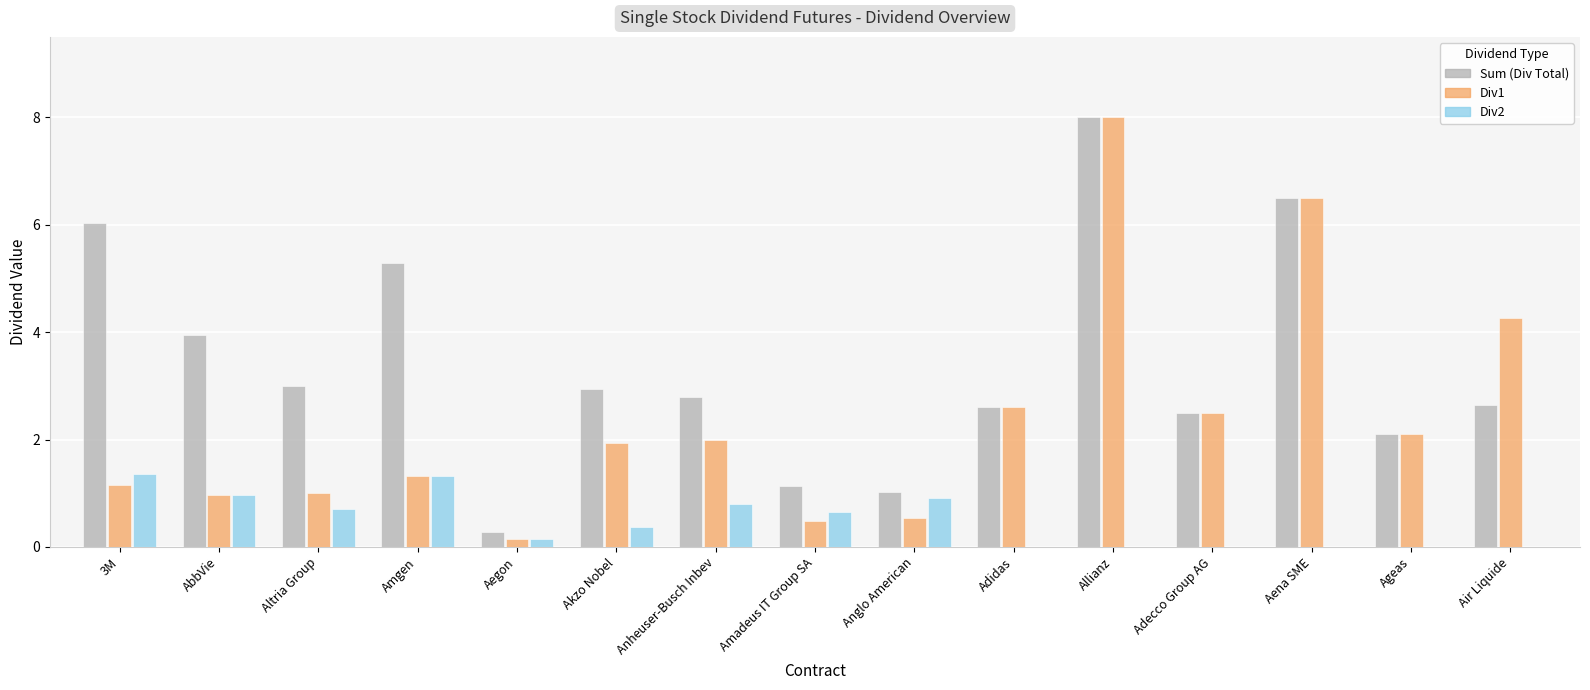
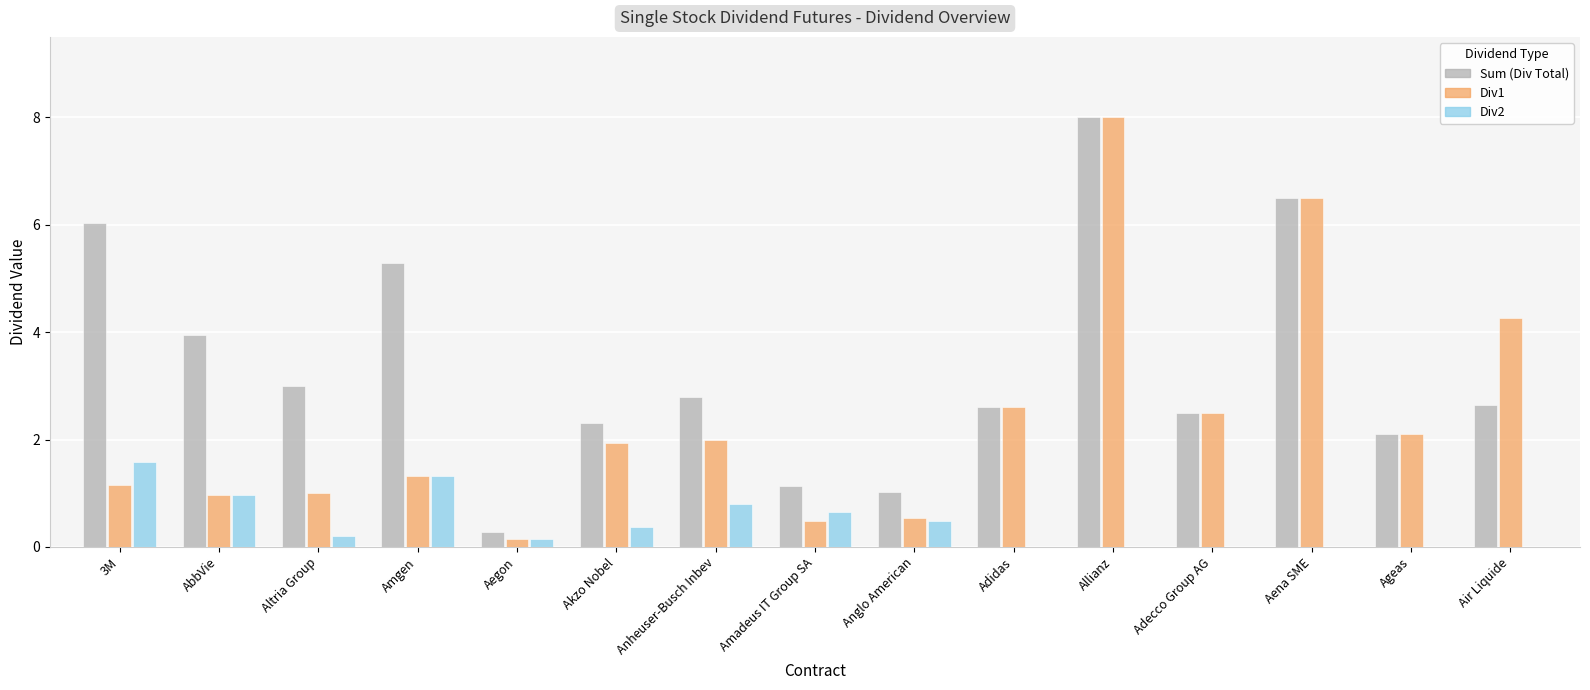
Div2, 3M: 1.4 -> 1.6
Div2, Altria Group: 0.7 -> 0.2
Sum (Div Total), Akzo Nobel: 3.0 -> 2.3
Div2, Anglo American: 0.9 -> 0.5
